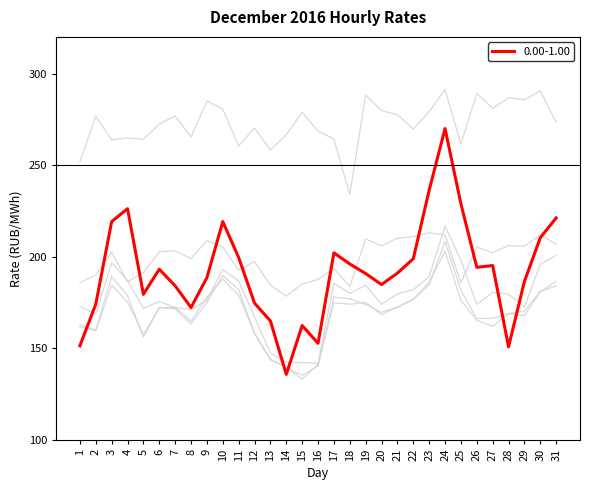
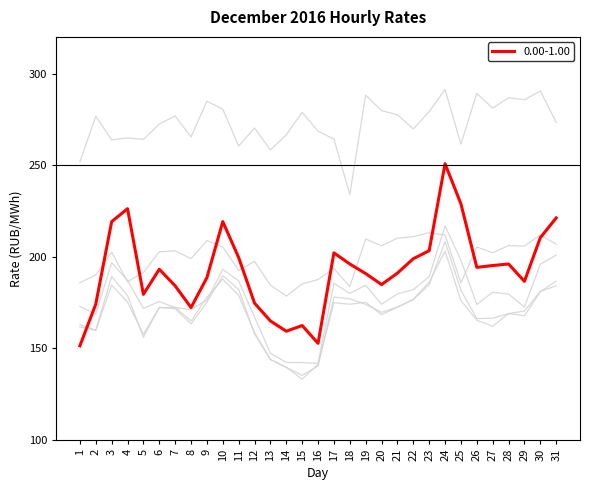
0.00-1.00, 14: 136 -> 159
0.00-1.00, 23: 236 -> 203
0.00-1.00, 24: 270 -> 251
0.00-1.00, 28: 151 -> 196
